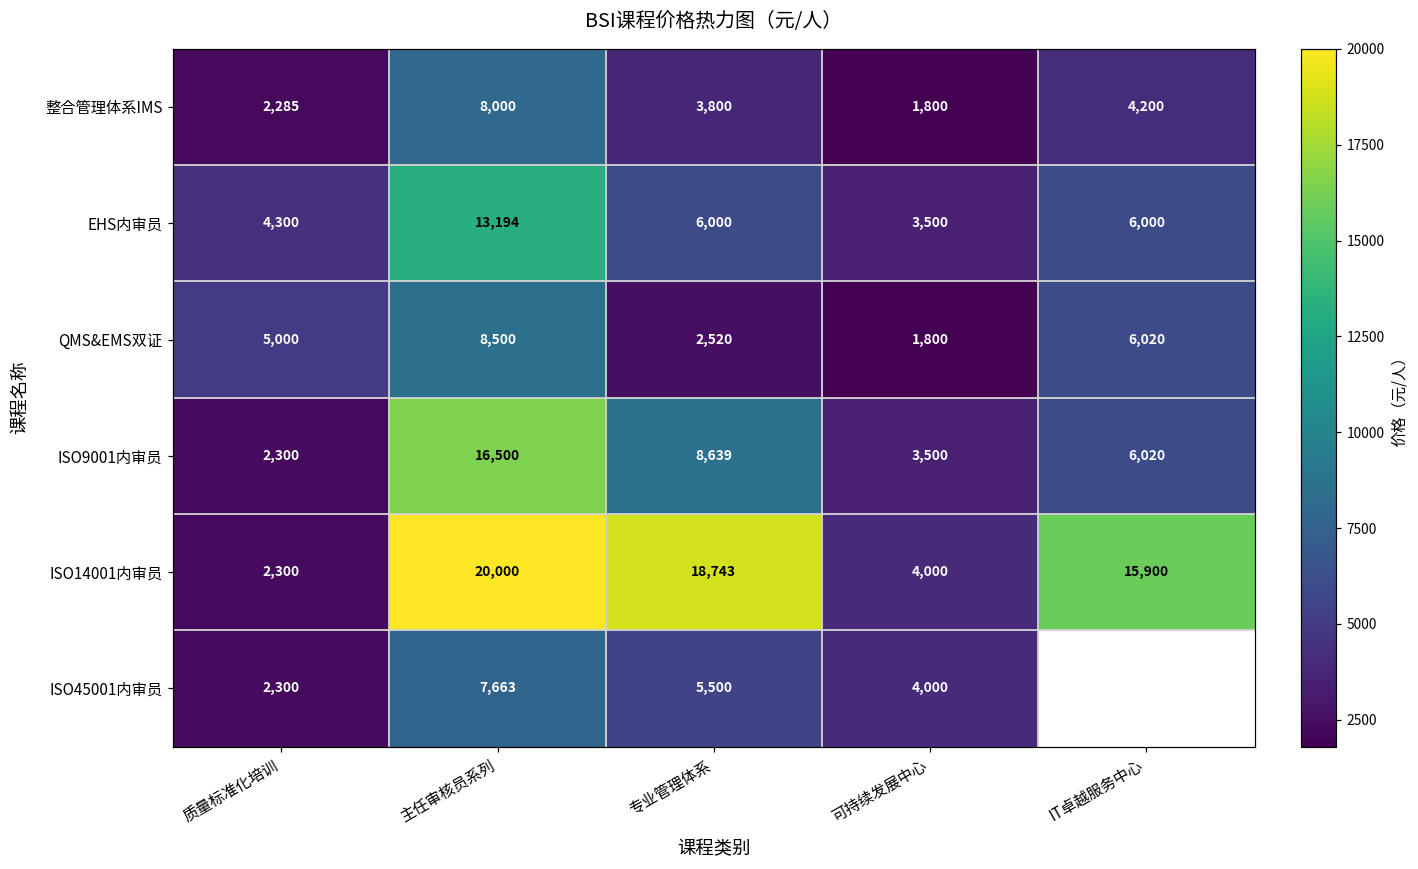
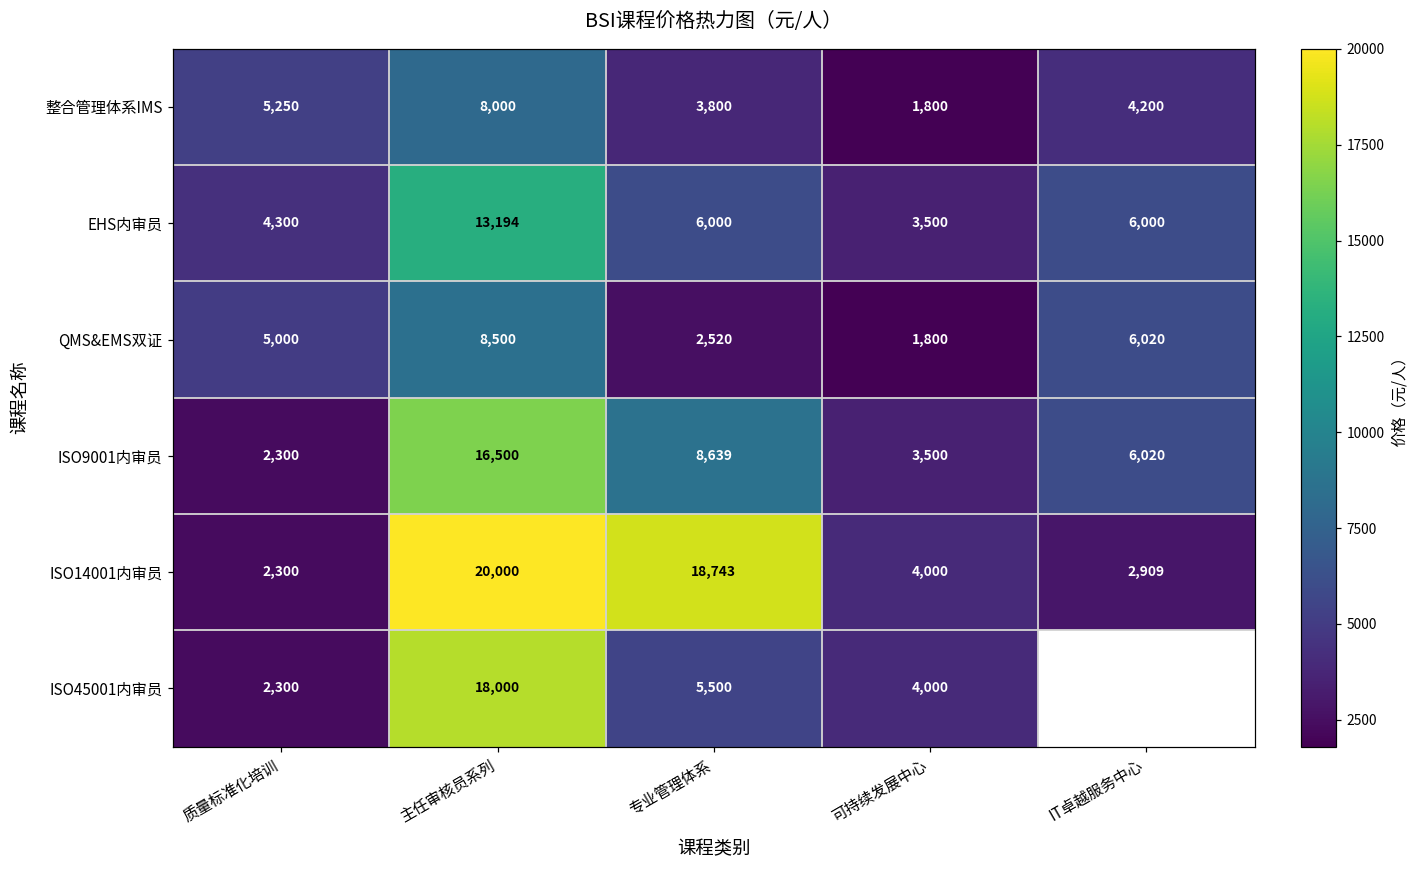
整合管理体系IMS, 质量标准化培训: 2,285 -> 5,250
ISO14001内审员, IT卓越服务中心: 15,900 -> 2,909
ISO45001内审员, 主任审核员系列: 7,663 -> 18,000
